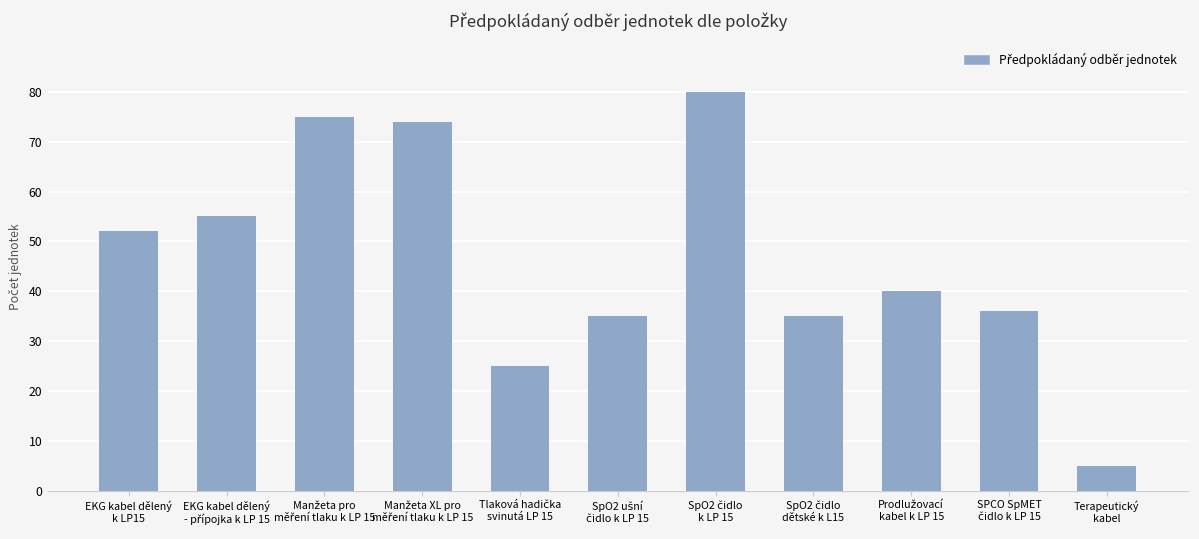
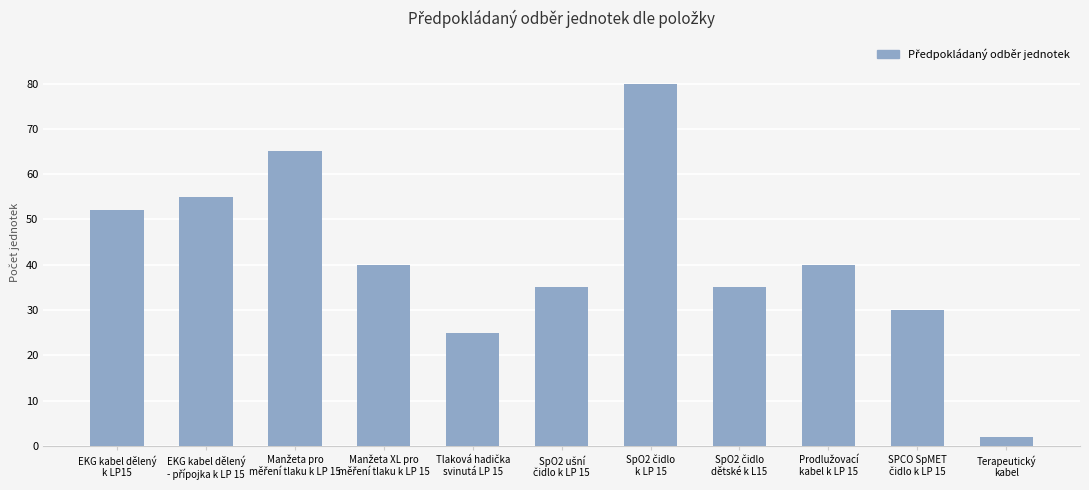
Manžeta pro měření tlaku k LP 15: 75 -> 65
Manžeta XL pro měření tlaku k LP 15: 74 -> 40
SPCO SpMET čidlo k LP 15: 36 -> 30
Terapeutický kabel: 5 -> 2
